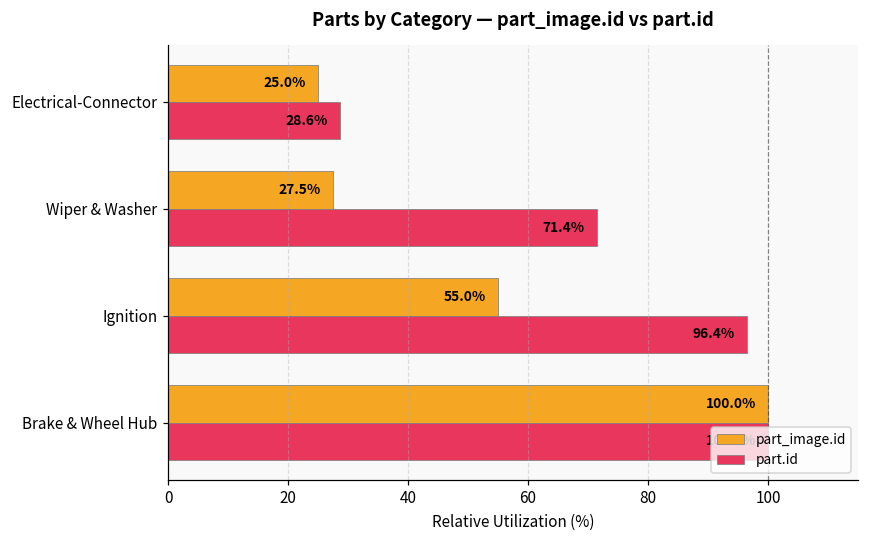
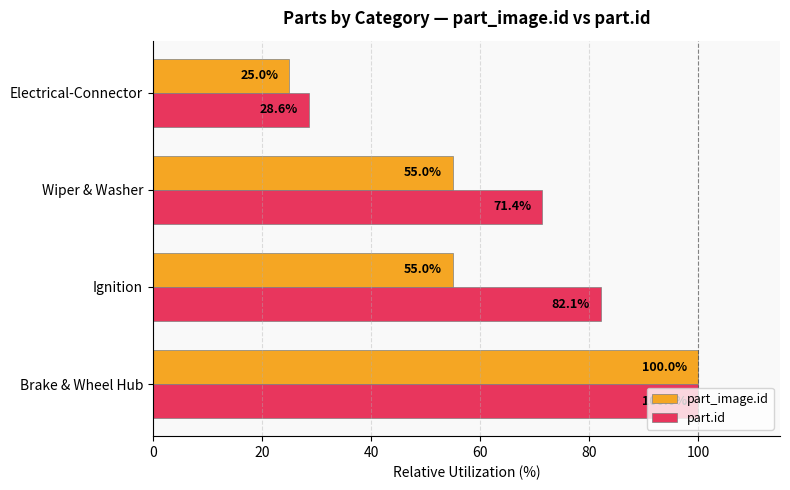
part_image.id, Wiper & Washer: 27.5% -> 55.0%
part.id, Ignition: 96.4% -> 82.1%
